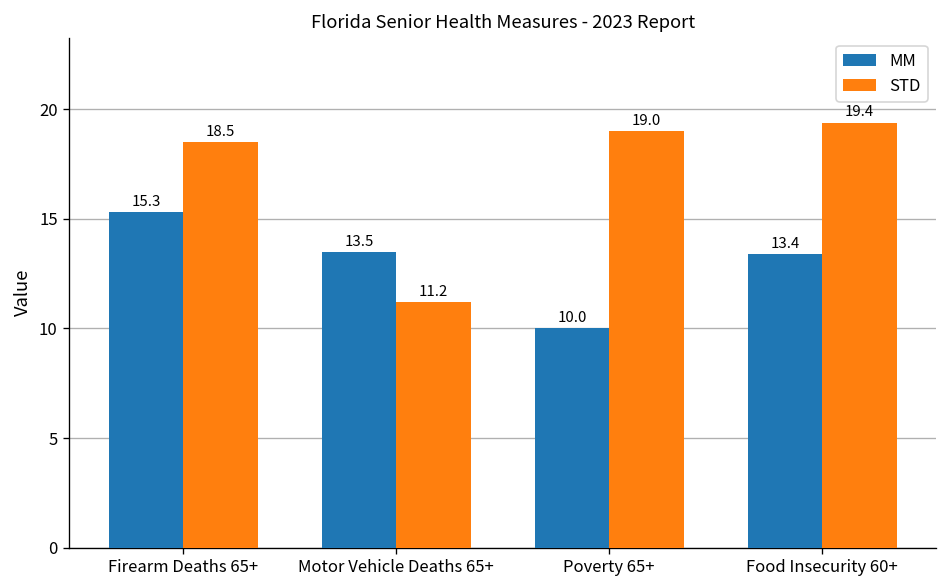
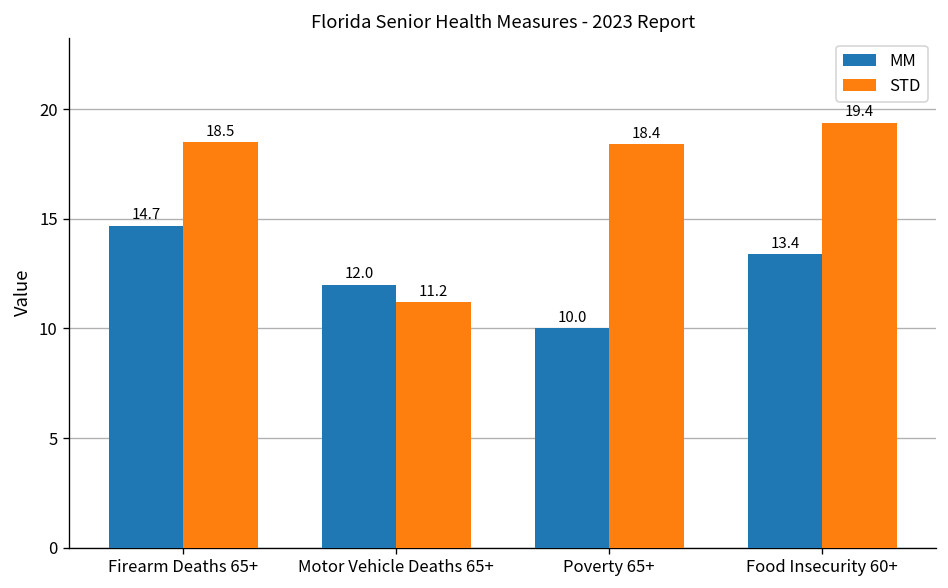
MM, Firearm Deaths 65+: 15.3 -> 14.7
MM, Motor Vehicle Deaths 65+: 13.5 -> 12.0
STD, Poverty 65+: 19.0 -> 18.4
